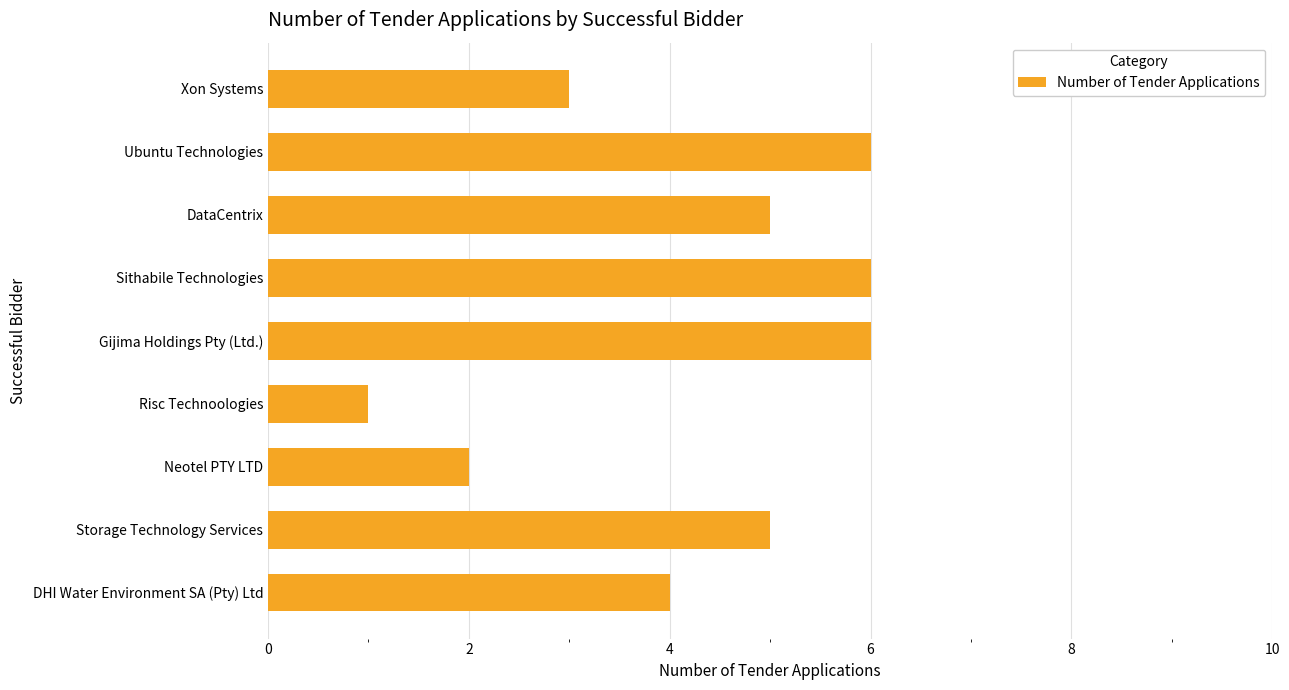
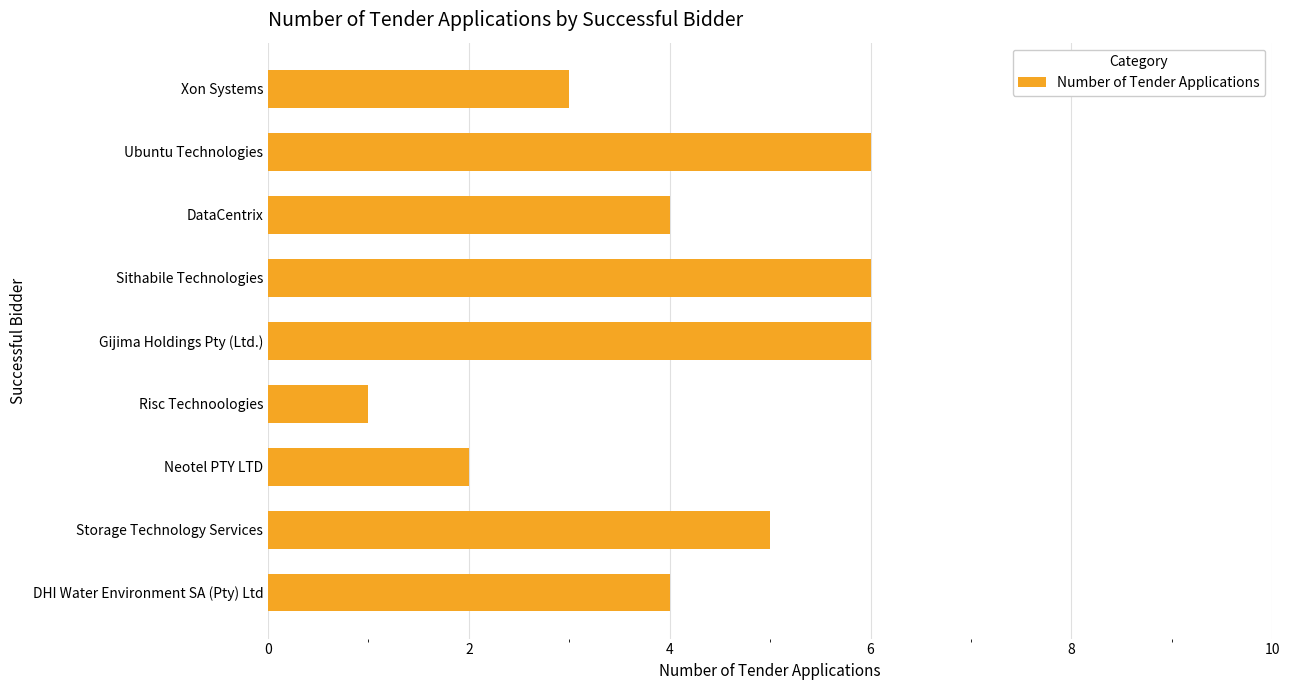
DataCentrix: 5 -> 4
